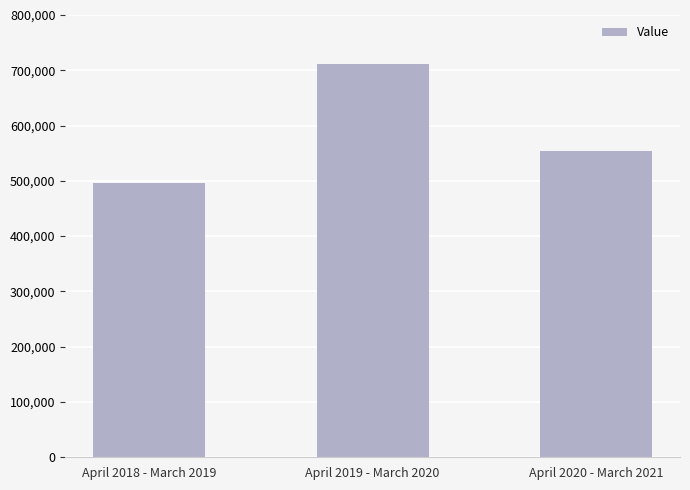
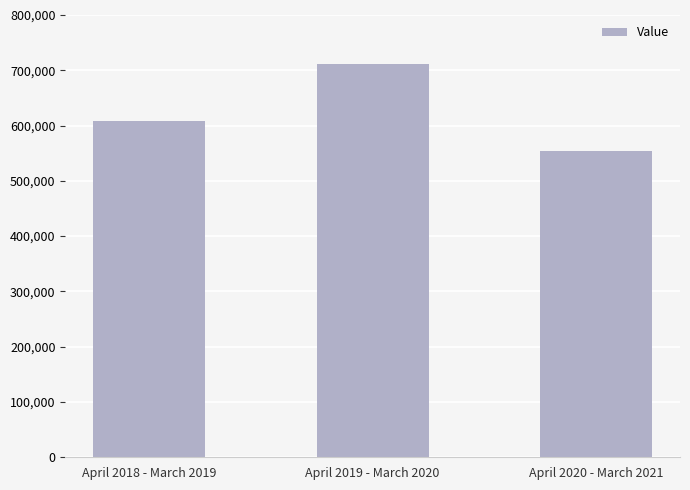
April 2018 - March 2019: 500,000 -> 610,000
